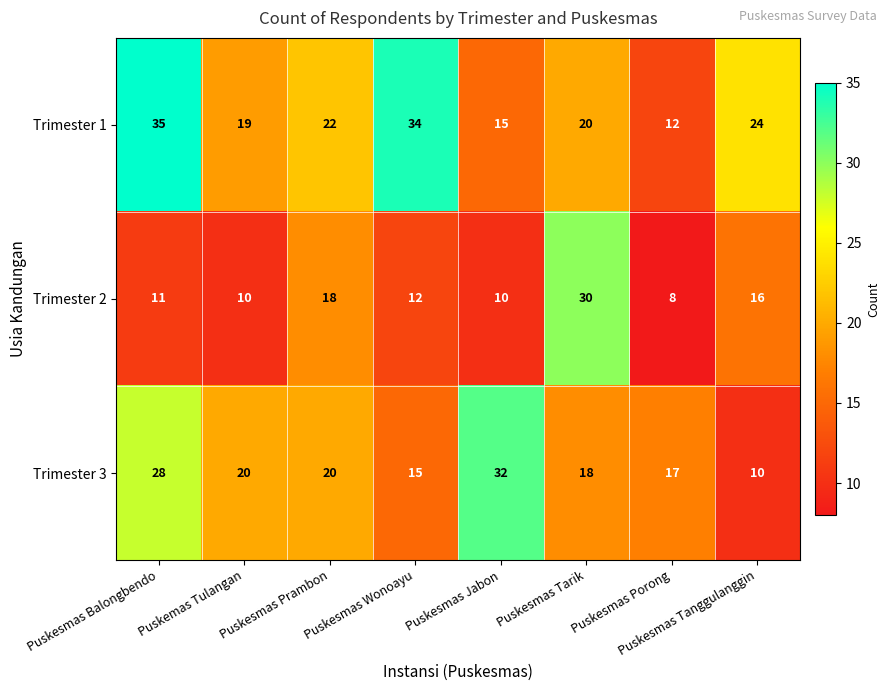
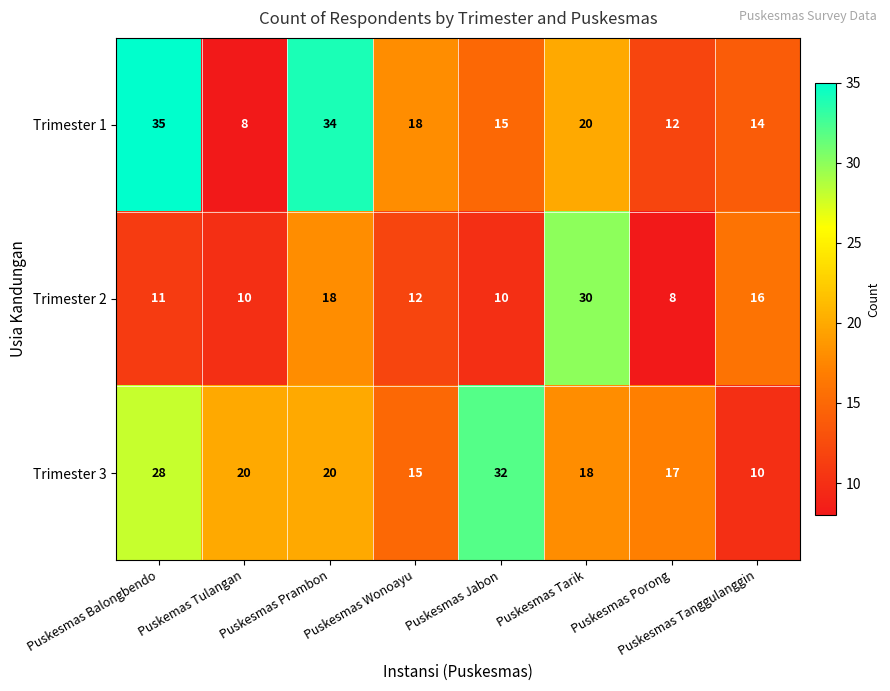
Trimester 1, Puskemas Tulangan: 19 -> 8
Trimester 1, Puskesmas Prambon: 22 -> 34
Trimester 1, Puskesmas Wonoayu: 34 -> 18
Trimester 1, Puskesmas Tanggulanggin: 24 -> 14
